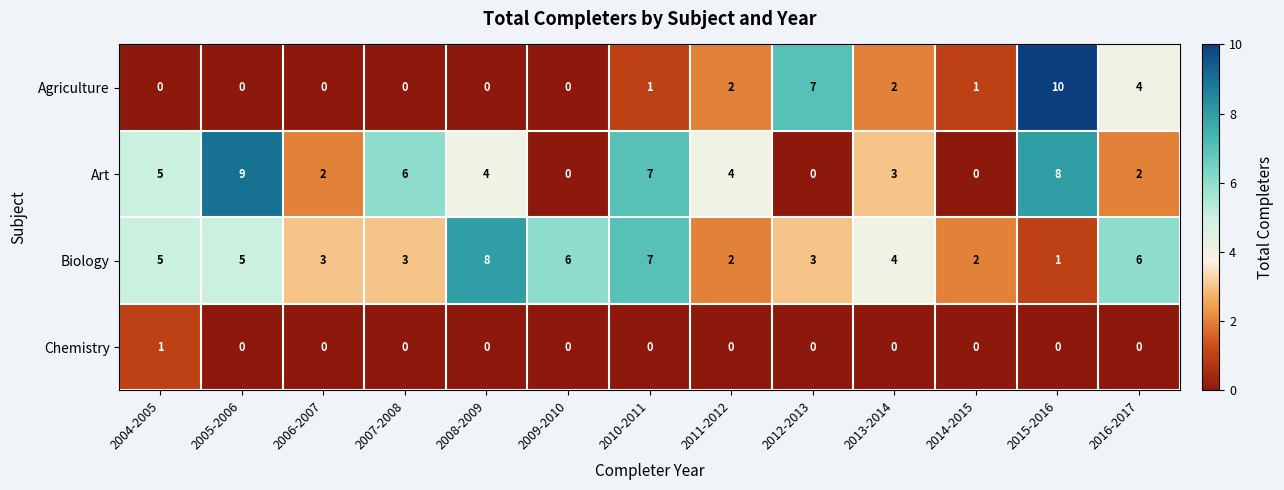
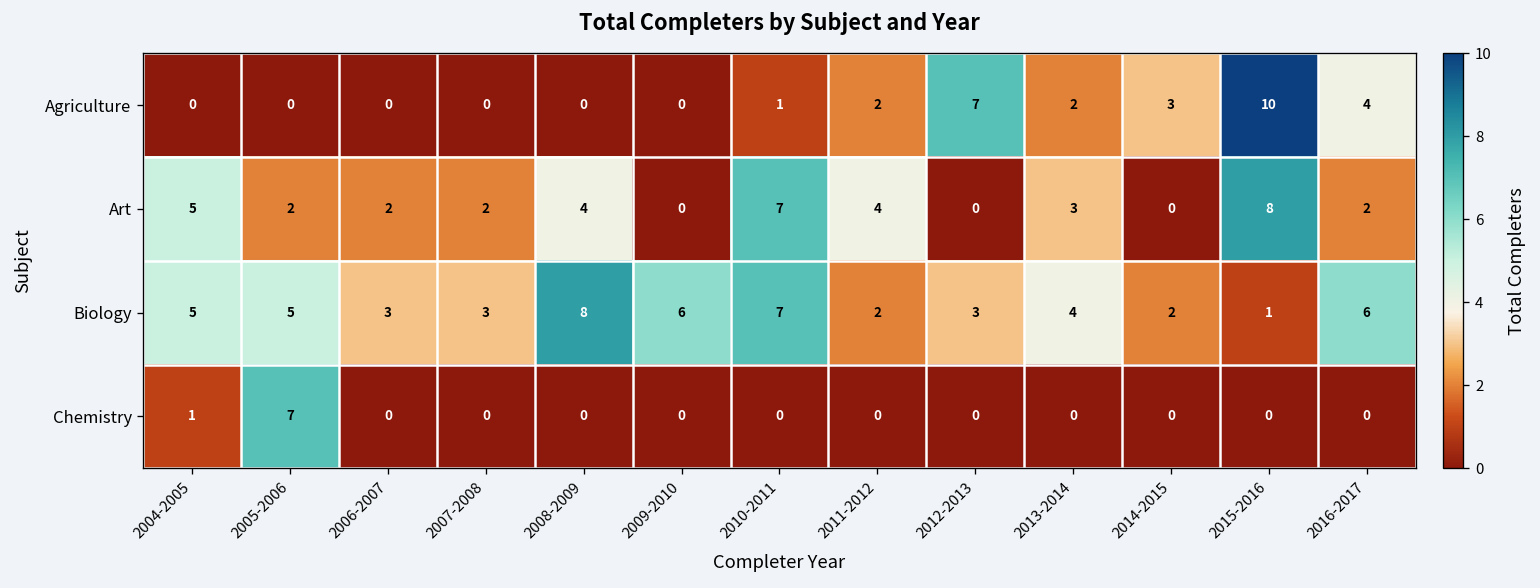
Agriculture, 2014-2015: 1 -> 3
Art, 2005-2006: 9 -> 2
Art, 2007-2008: 6 -> 2
Chemistry, 2005-2006: 0 -> 7
